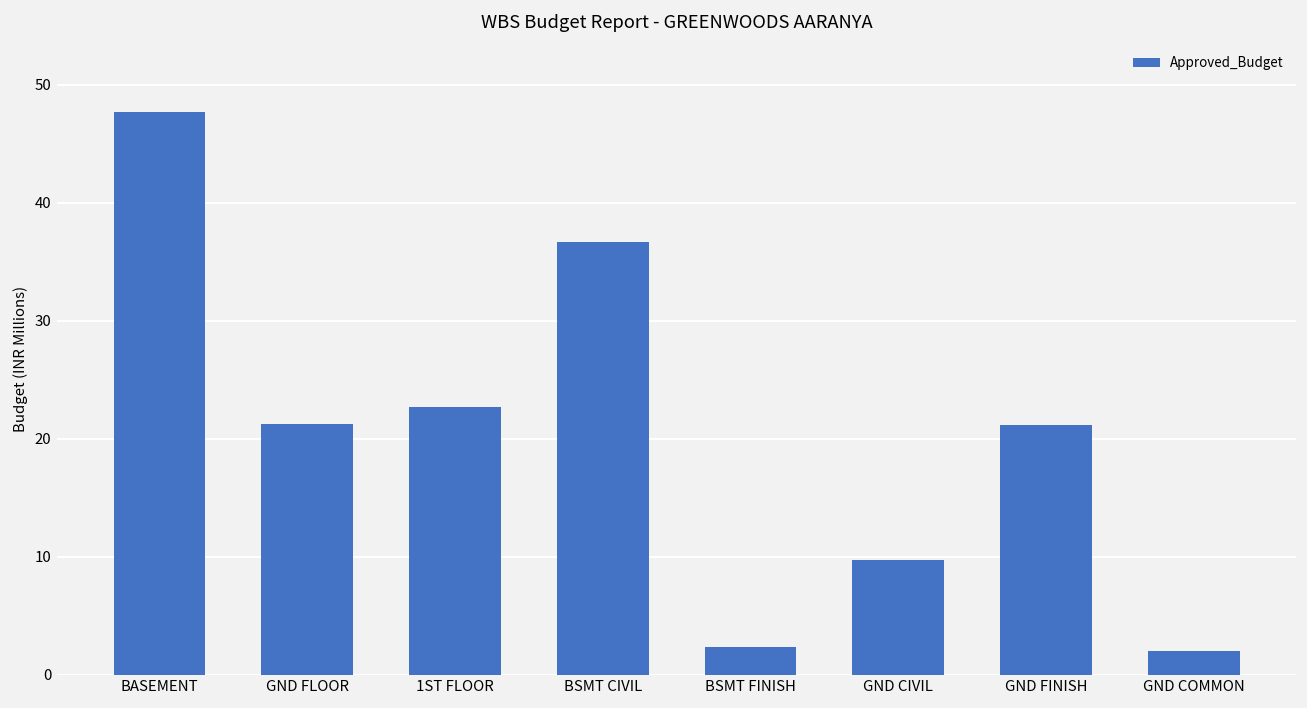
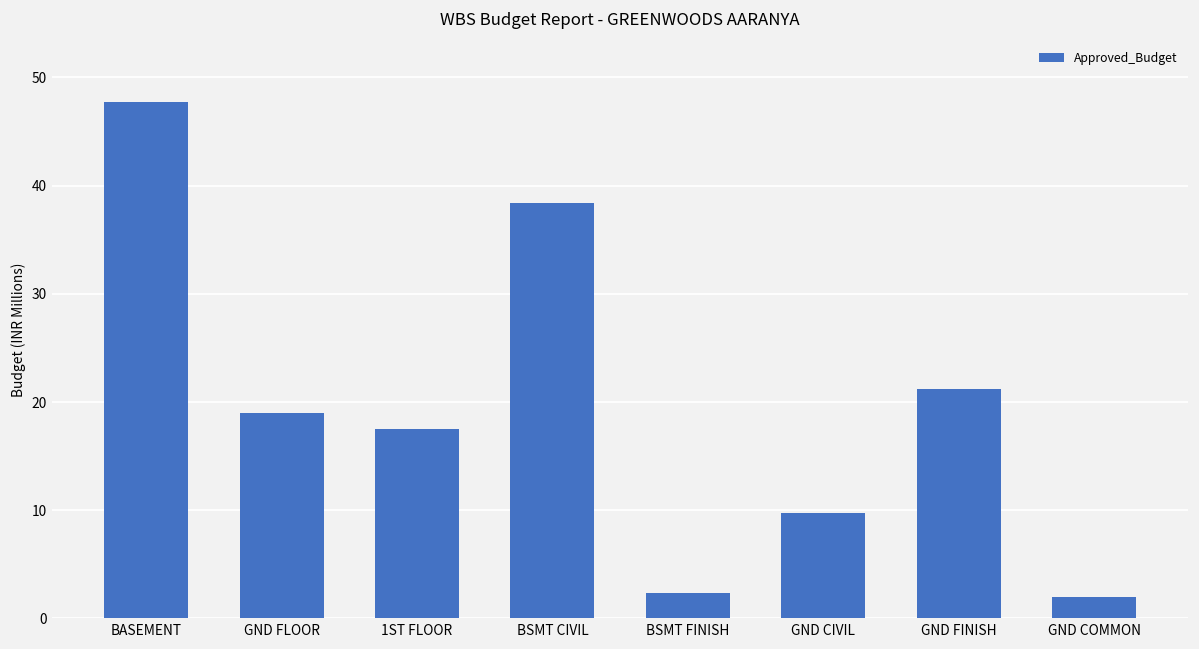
GND FLOOR: 21 -> 19
1ST FLOOR: 23 -> 18
BSMT CIVIL: 37 -> 38
